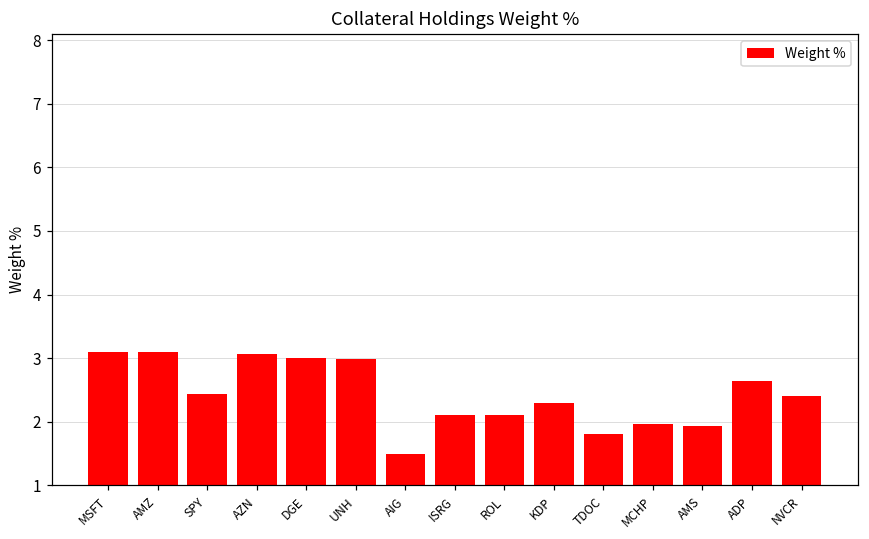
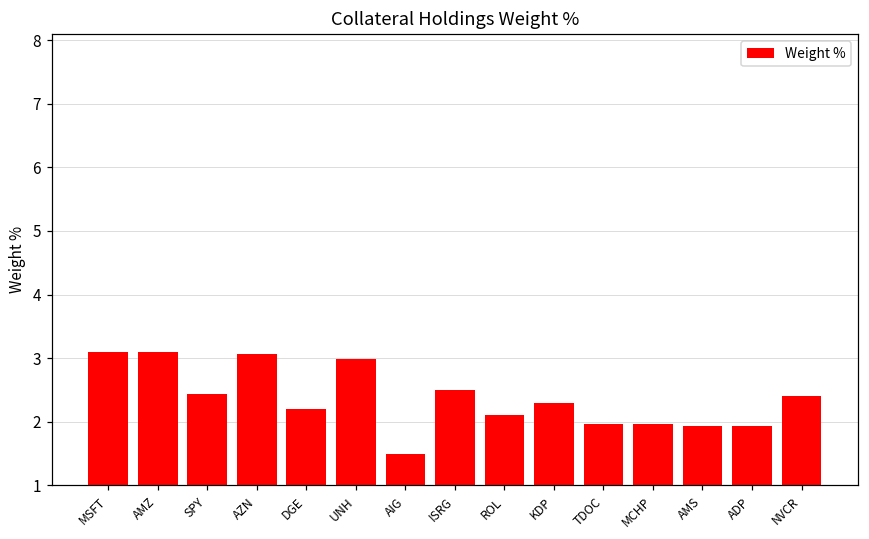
DGE: 3.0 -> 2.2
ISRG: 2.1 -> 2.5
TDOC: 1.8 -> 2.0
ADP: 2.6 -> 1.9
